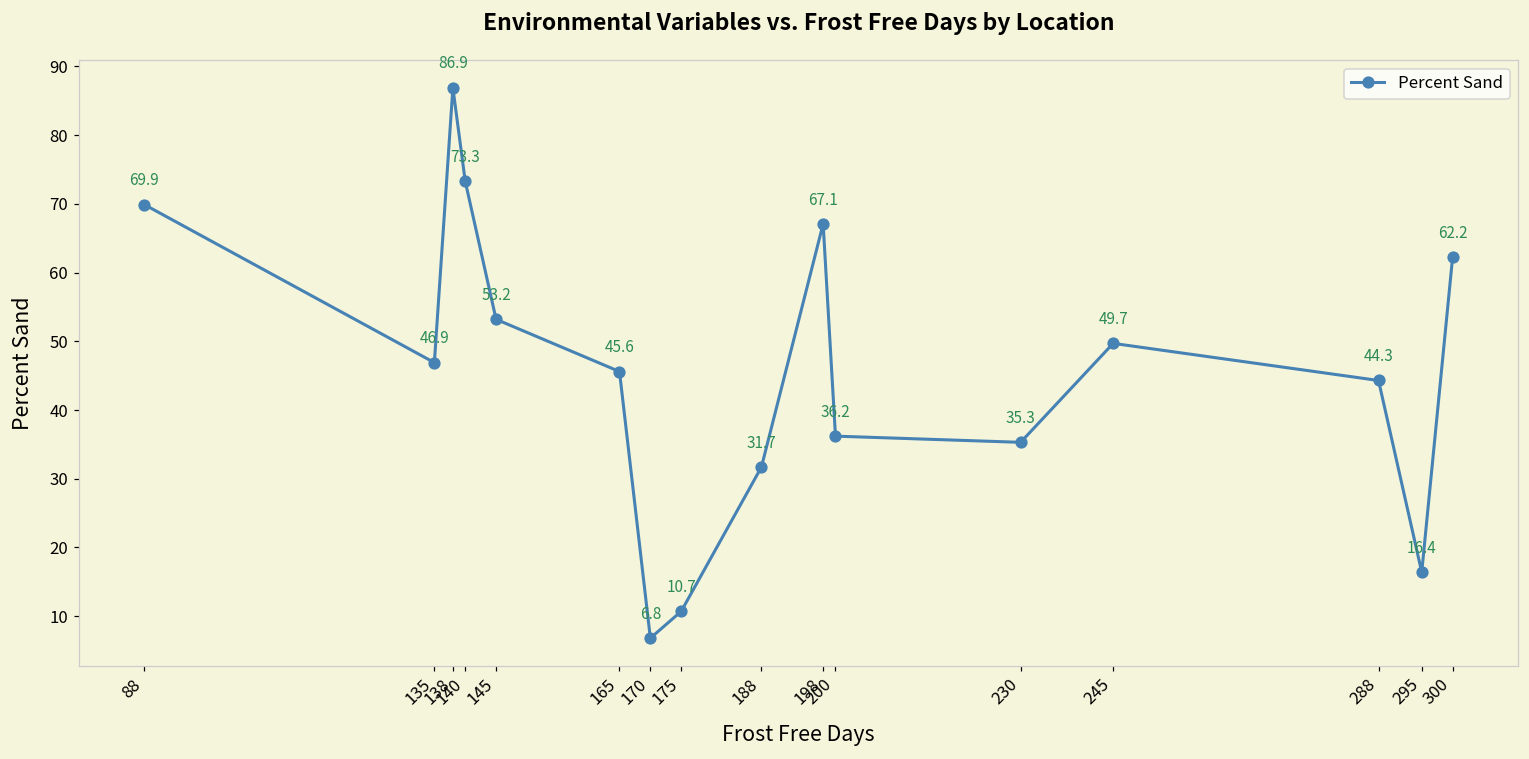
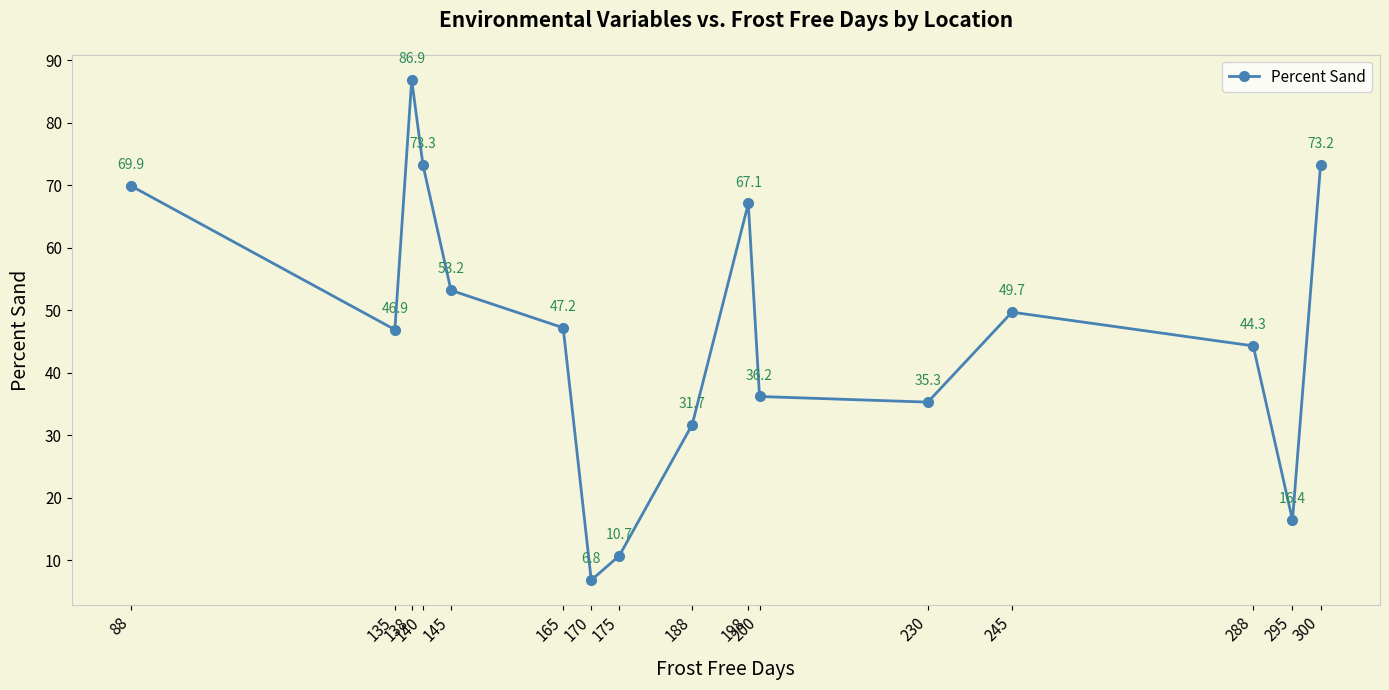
165: 45.6 -> 47.2
300: 62.2 -> 73.2
